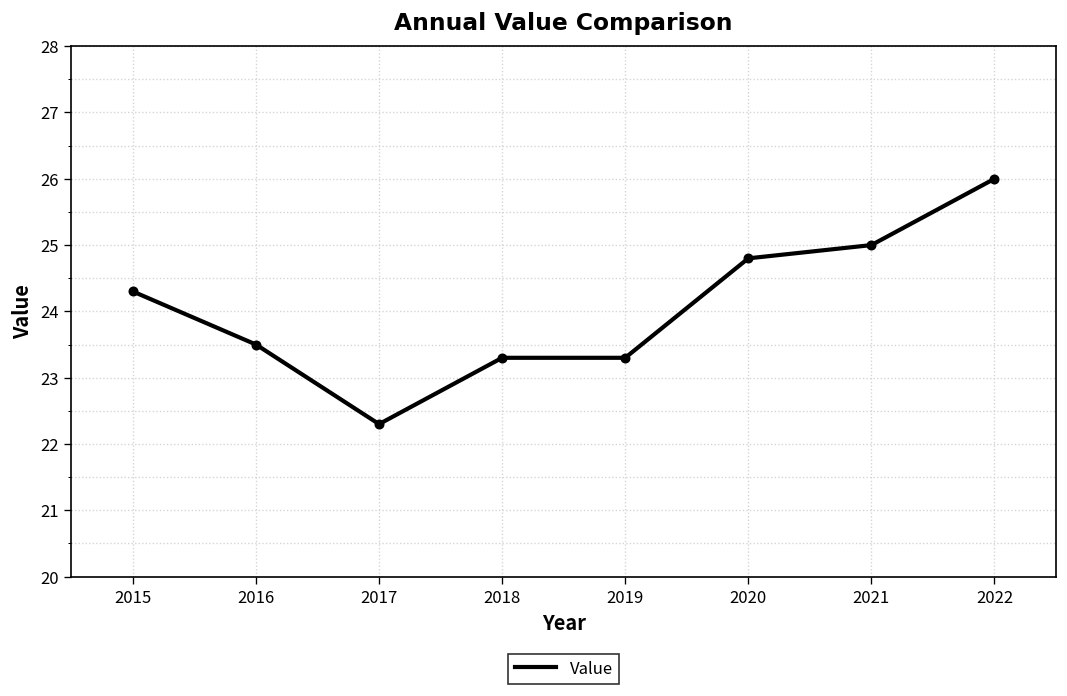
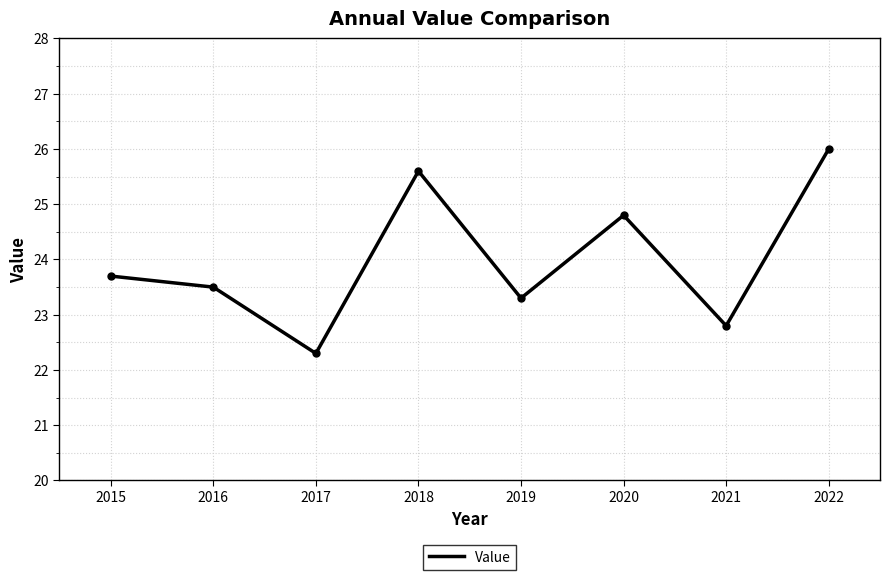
2015: 24.3 -> 23.7
2018: 23.3 -> 25.6
2021: 25.0 -> 22.8
